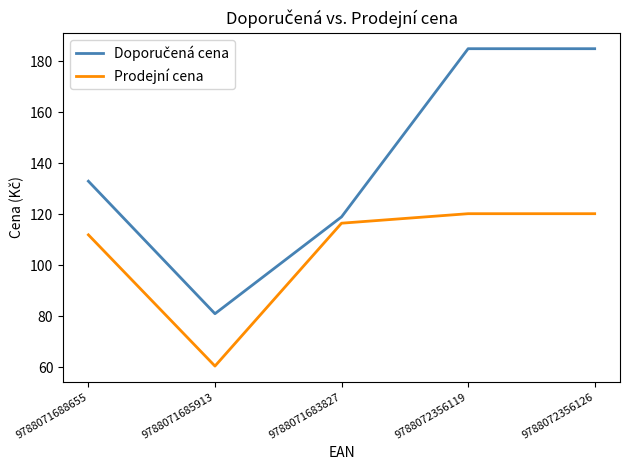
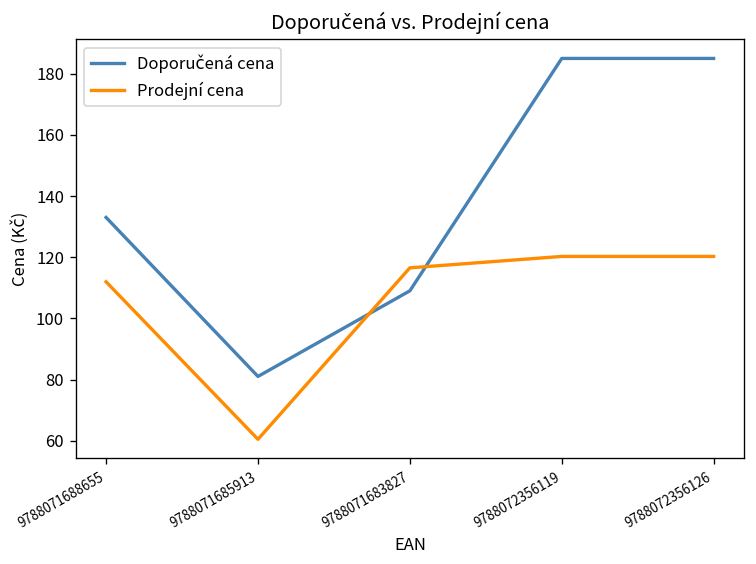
Doporučená cena, 9788071683827: 119 -> 109
